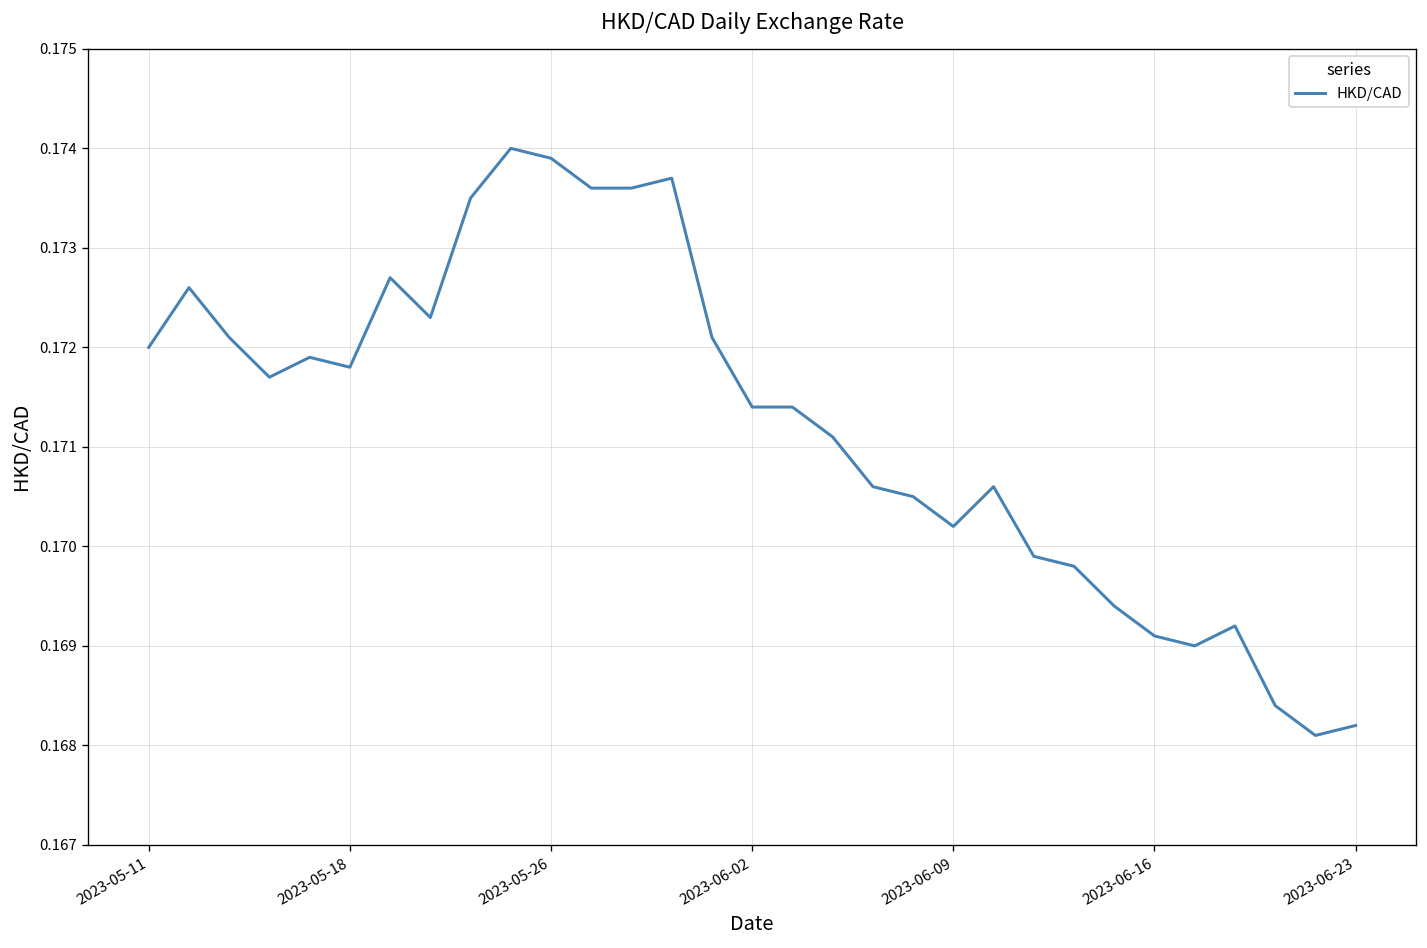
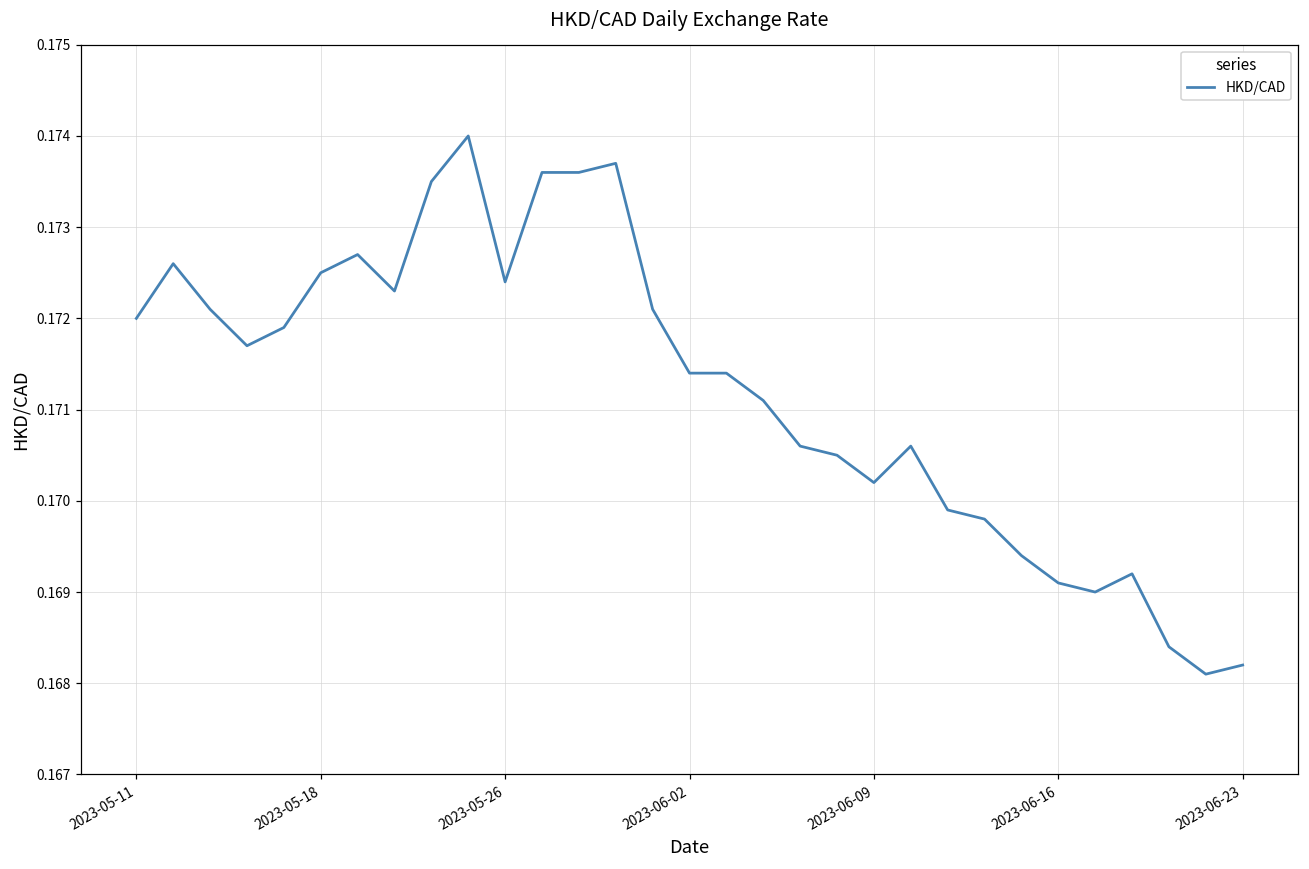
2023-05-18: 0.1718 -> 0.1725
2023-05-26: 0.1739 -> 0.1724
